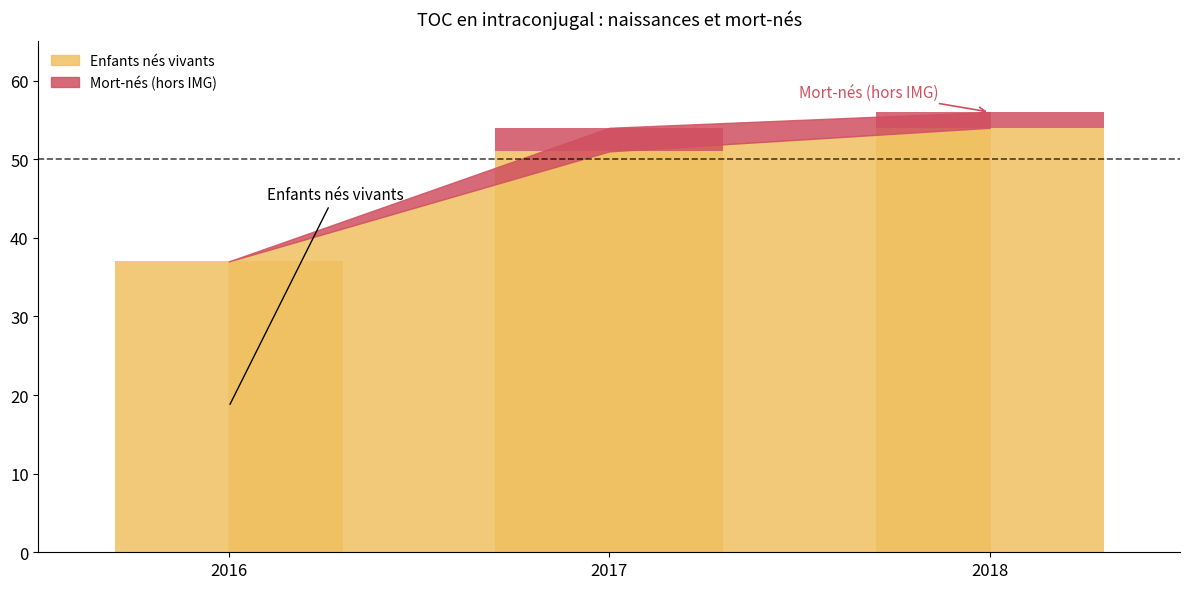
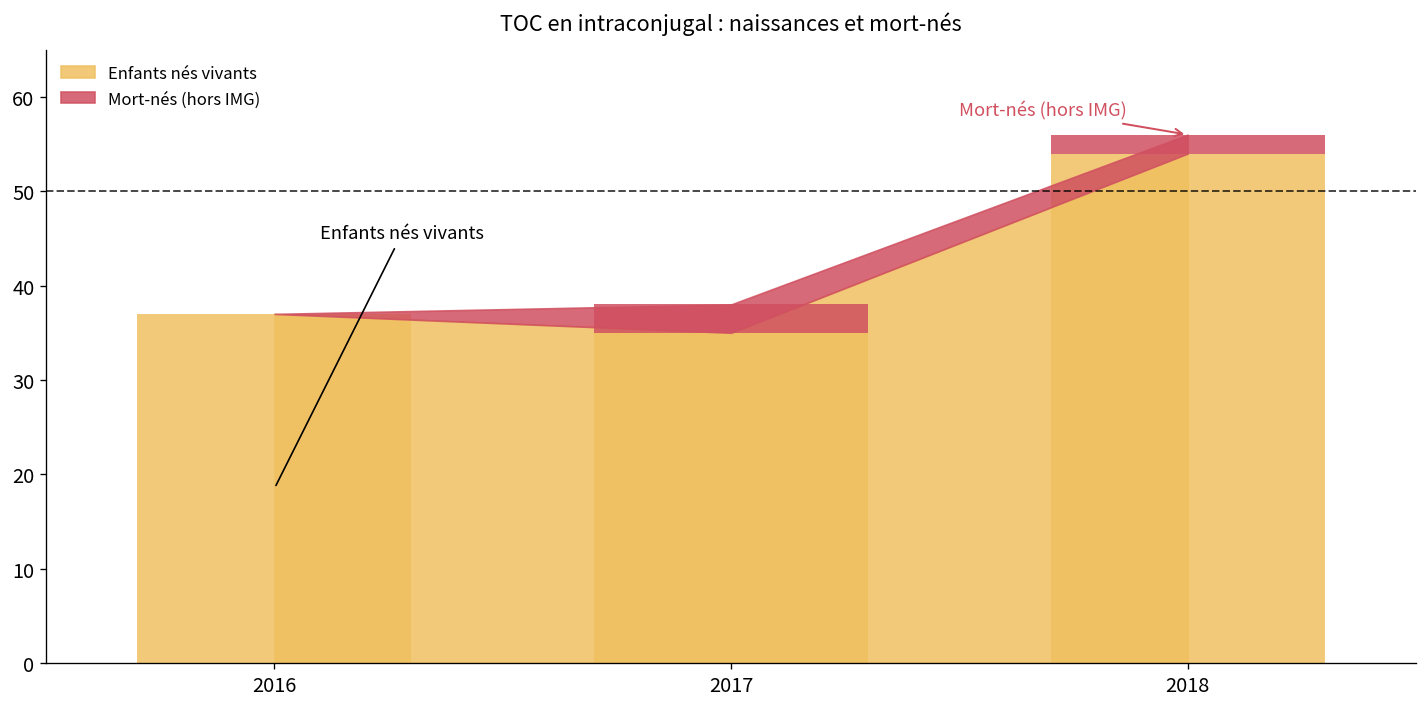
Enfants nés vivants, 2017: 51 -> 35
